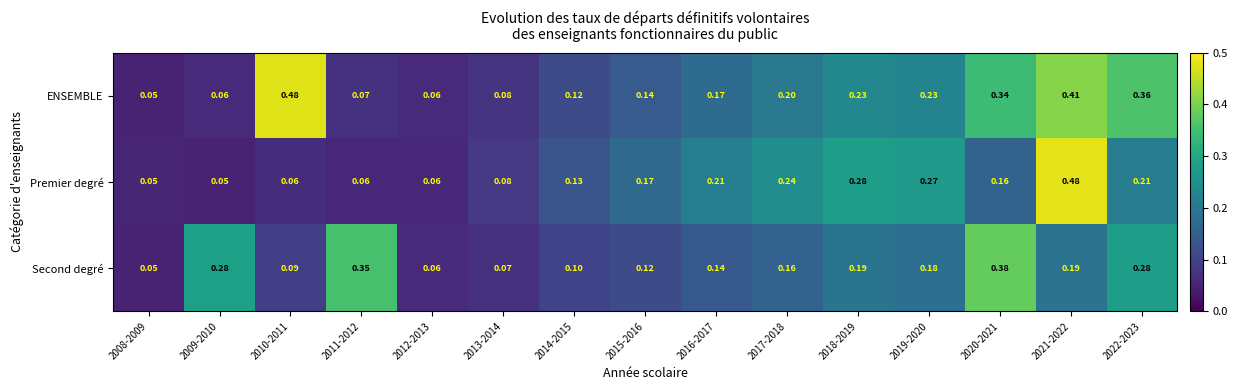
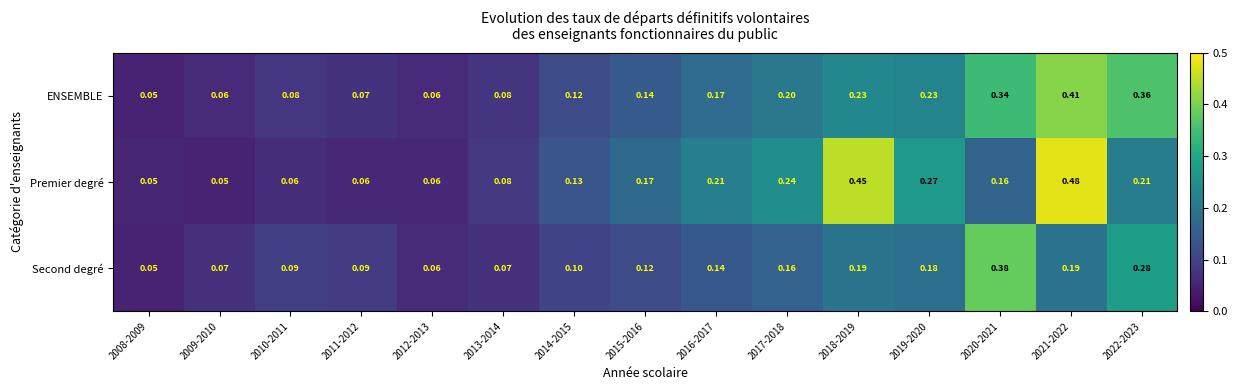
ENSEMBLE, 2010-2011: 0.48 -> 0.08
Premier degré, 2018-2019: 0.28 -> 0.45
Second degré, 2009-2010: 0.28 -> 0.07
Second degré, 2011-2012: 0.35 -> 0.09
